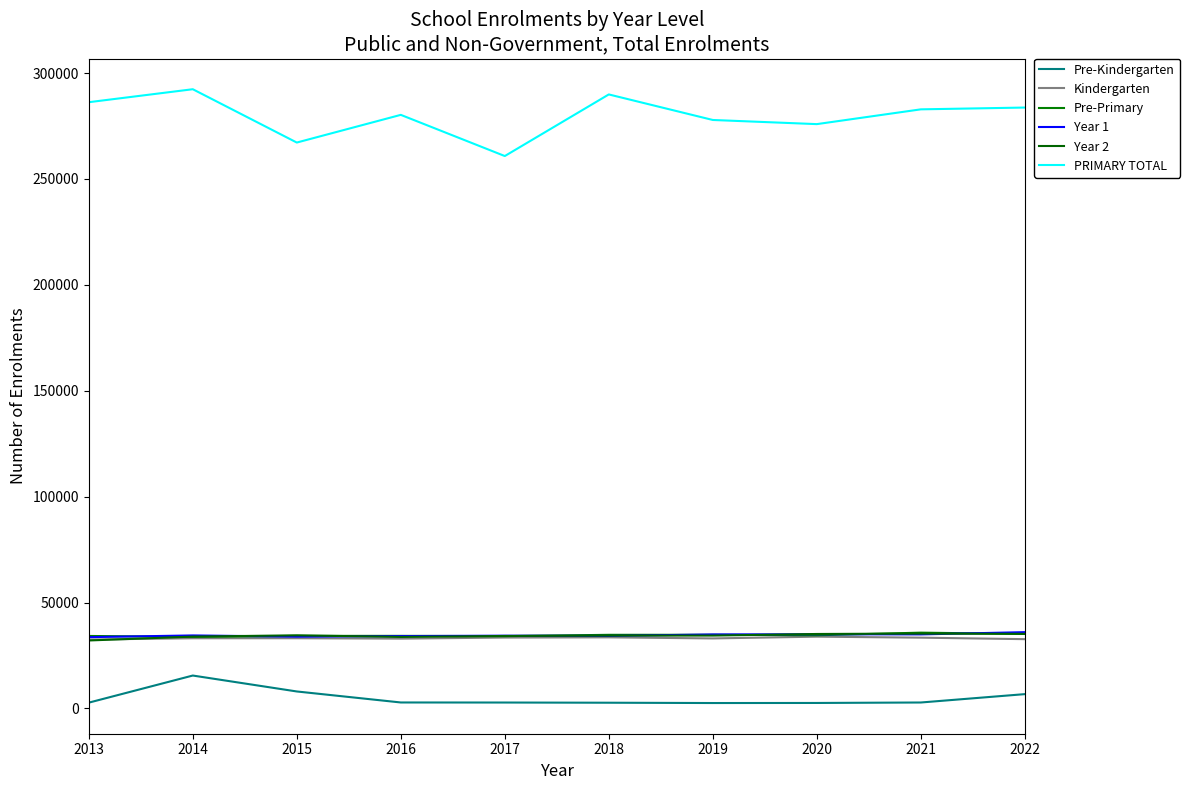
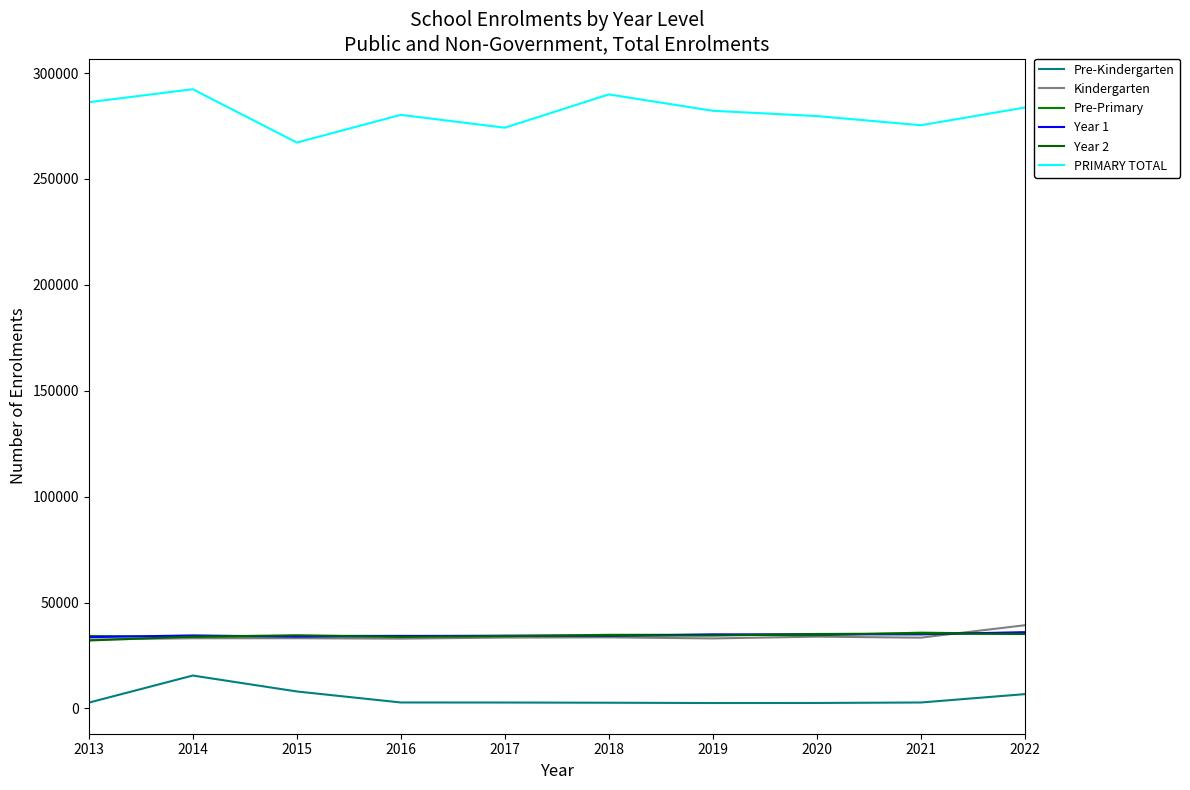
PRIMARY TOTAL, 2017: 261000 -> 274000
PRIMARY TOTAL, 2019: 278000 -> 282000
PRIMARY TOTAL, 2020: 276000 -> 280000
PRIMARY TOTAL, 2021: 283000 -> 275000
Kindergarten, 2022: 33000 -> 39000
